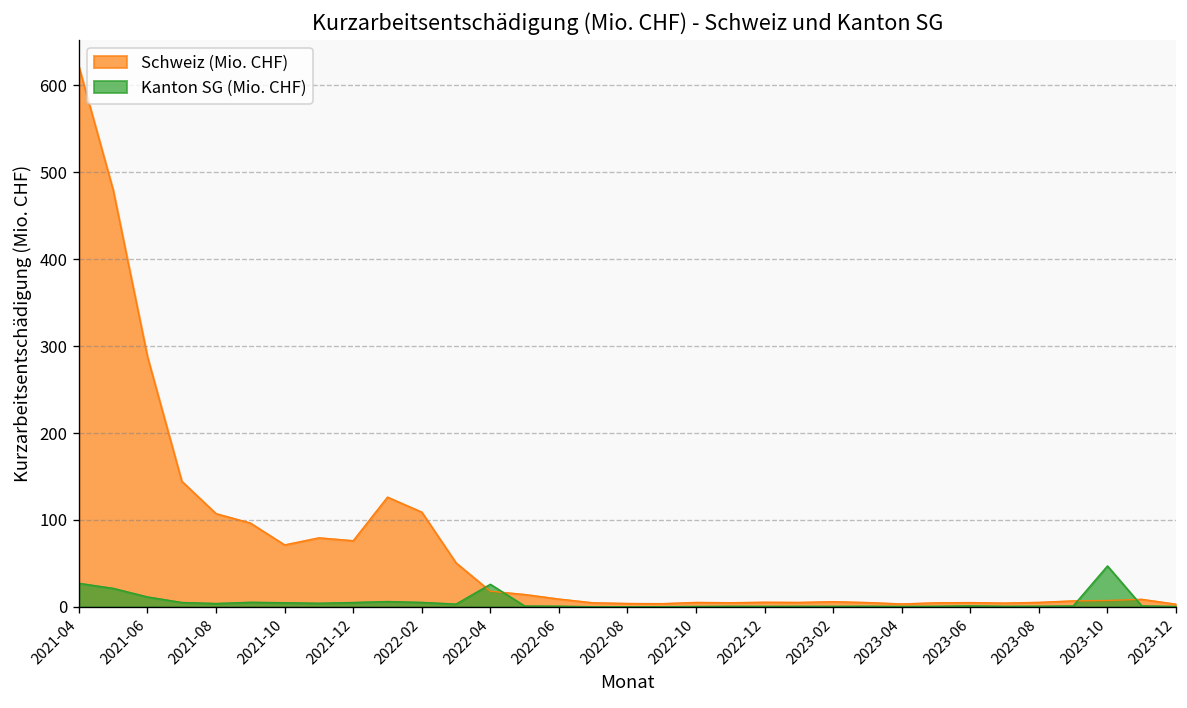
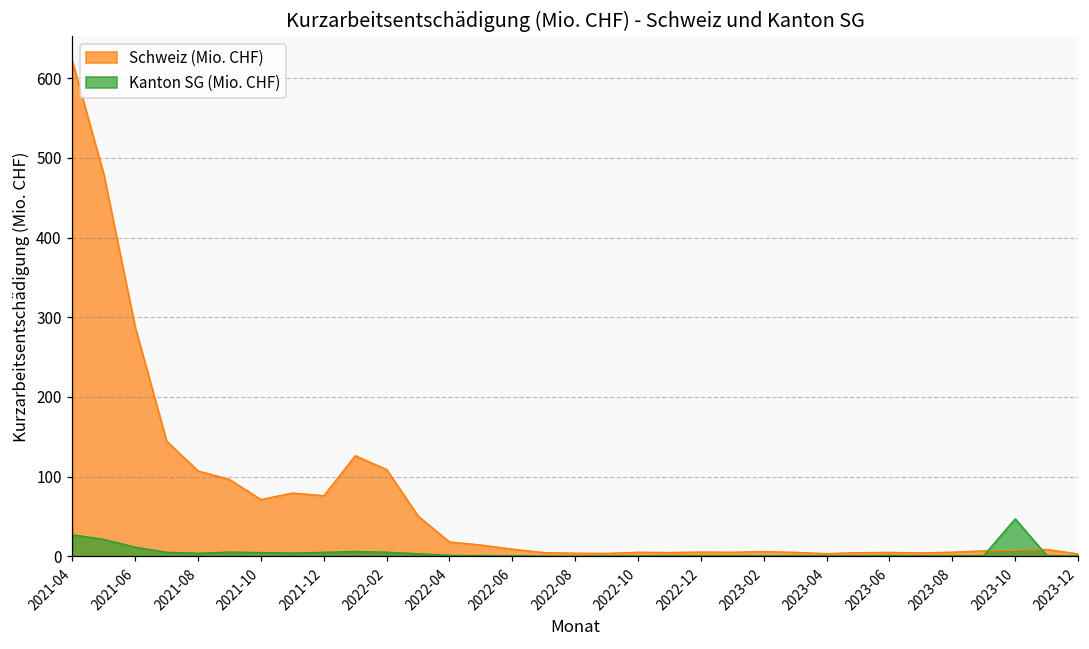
Kanton SG (Mio. CHF), 2022-04: 30 -> 0
